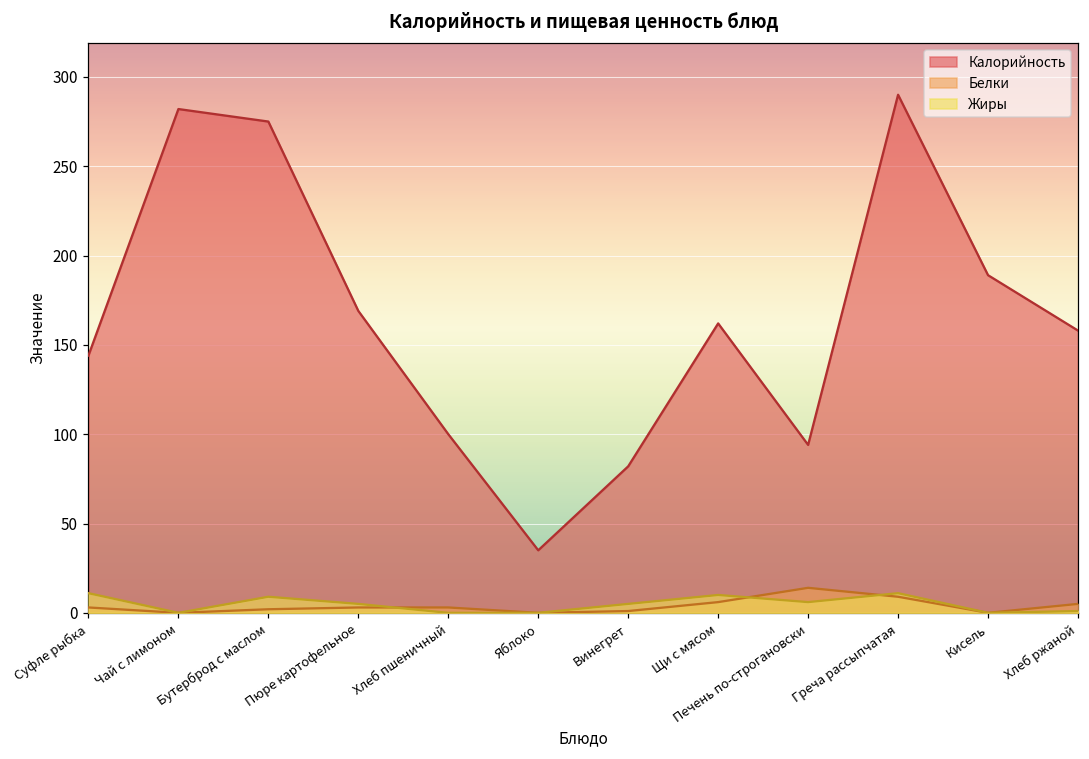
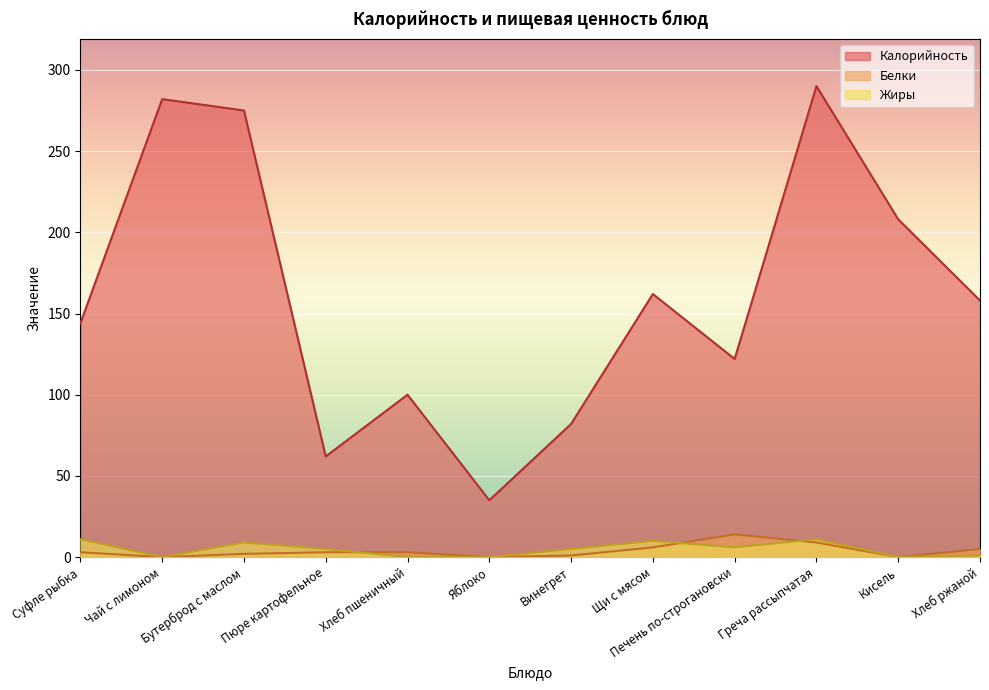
Калорийность, Пюре картофельное: 169 -> 62
Калорийность, Печень по-строгановски: 94 -> 122
Калорийность, Кисель: 189 -> 208
